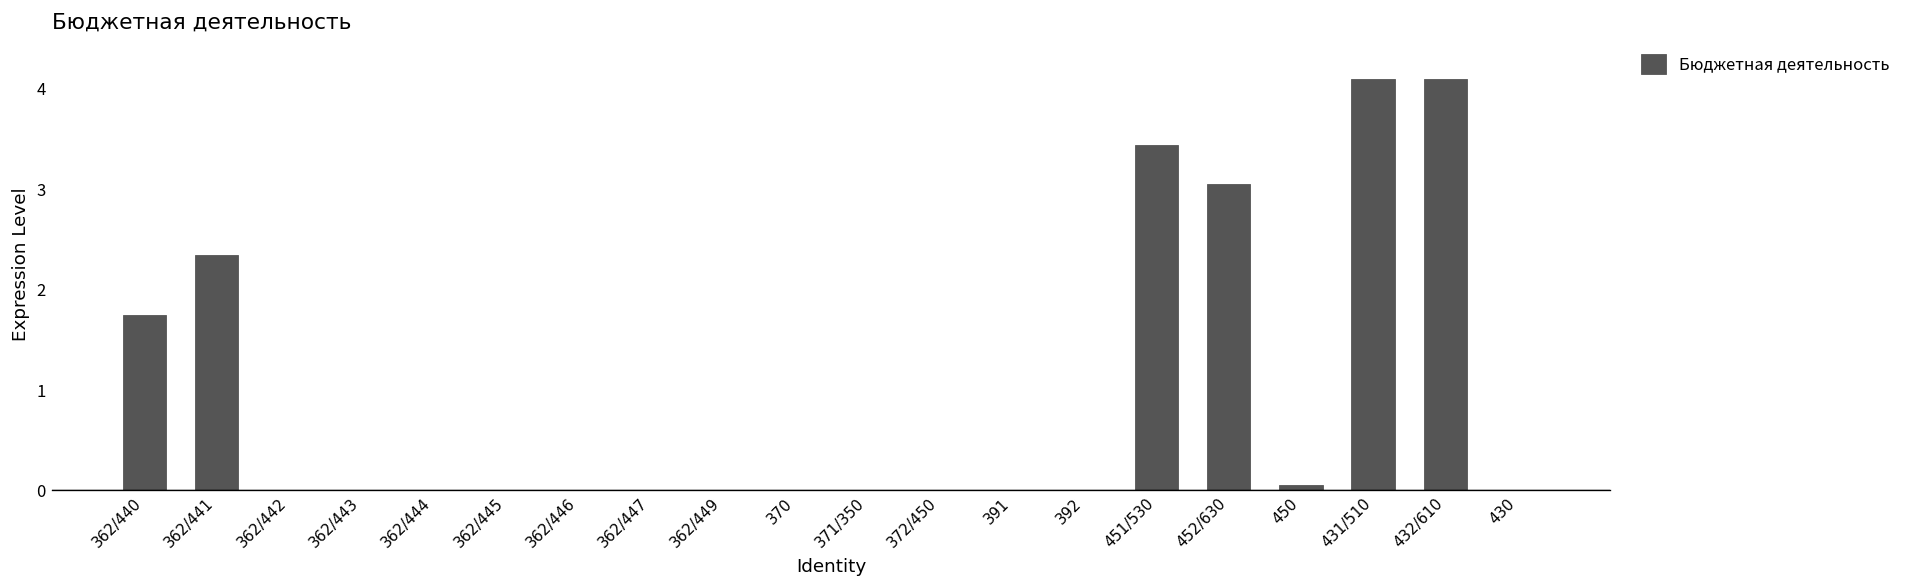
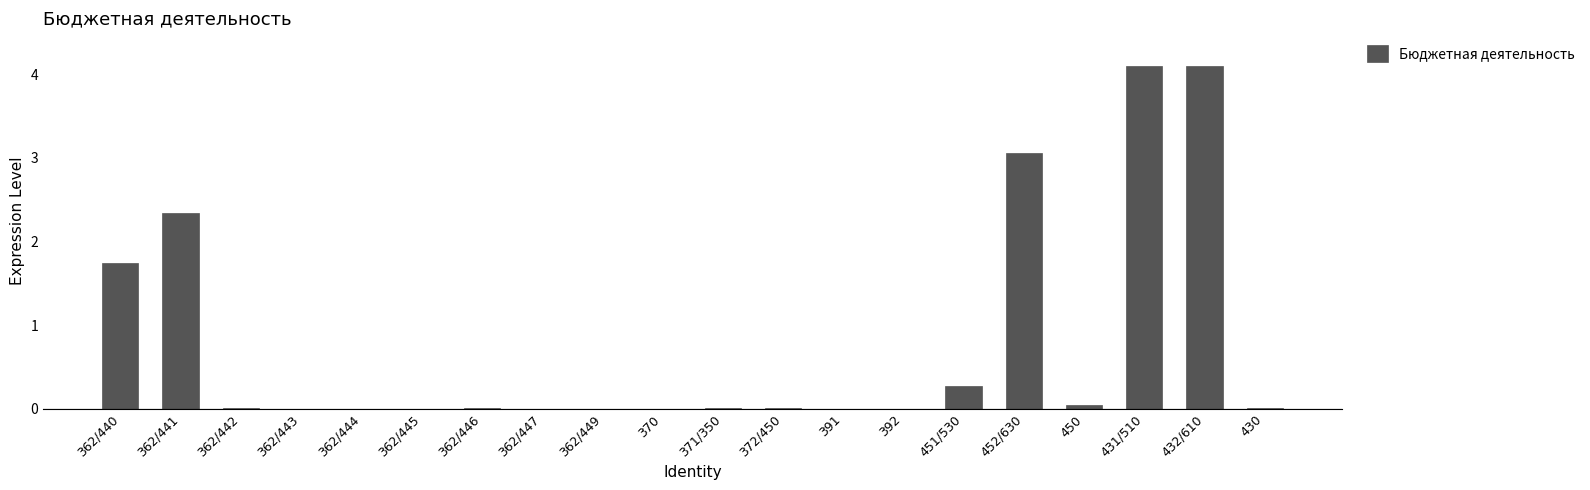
451/530: 3.4 -> 0.3
